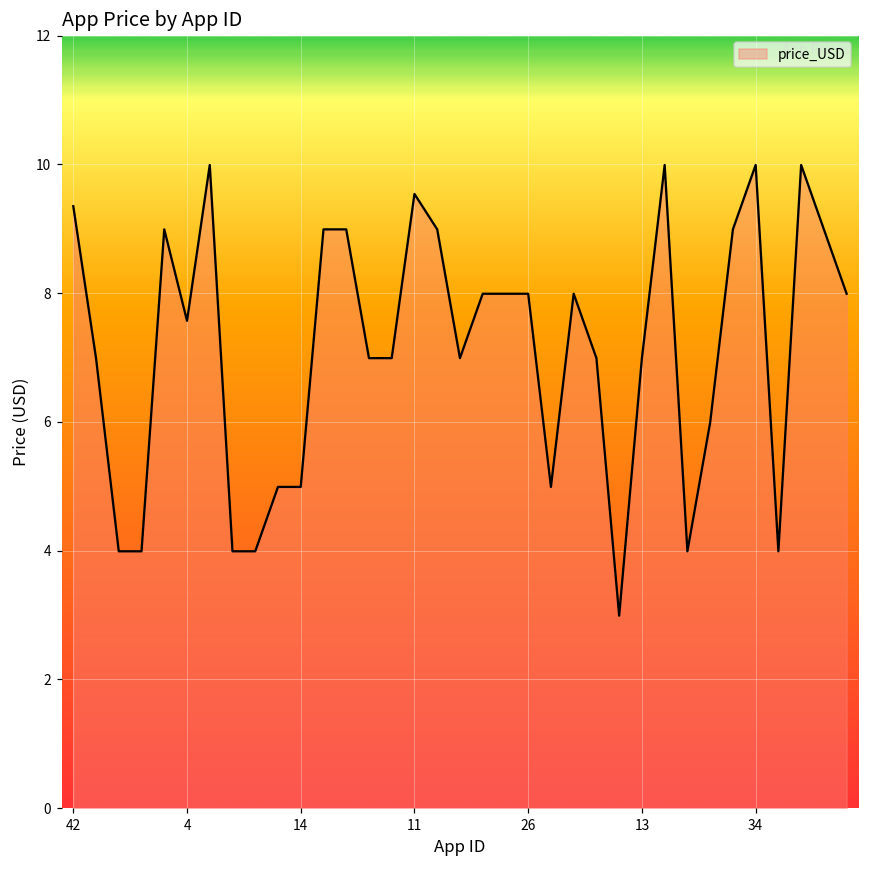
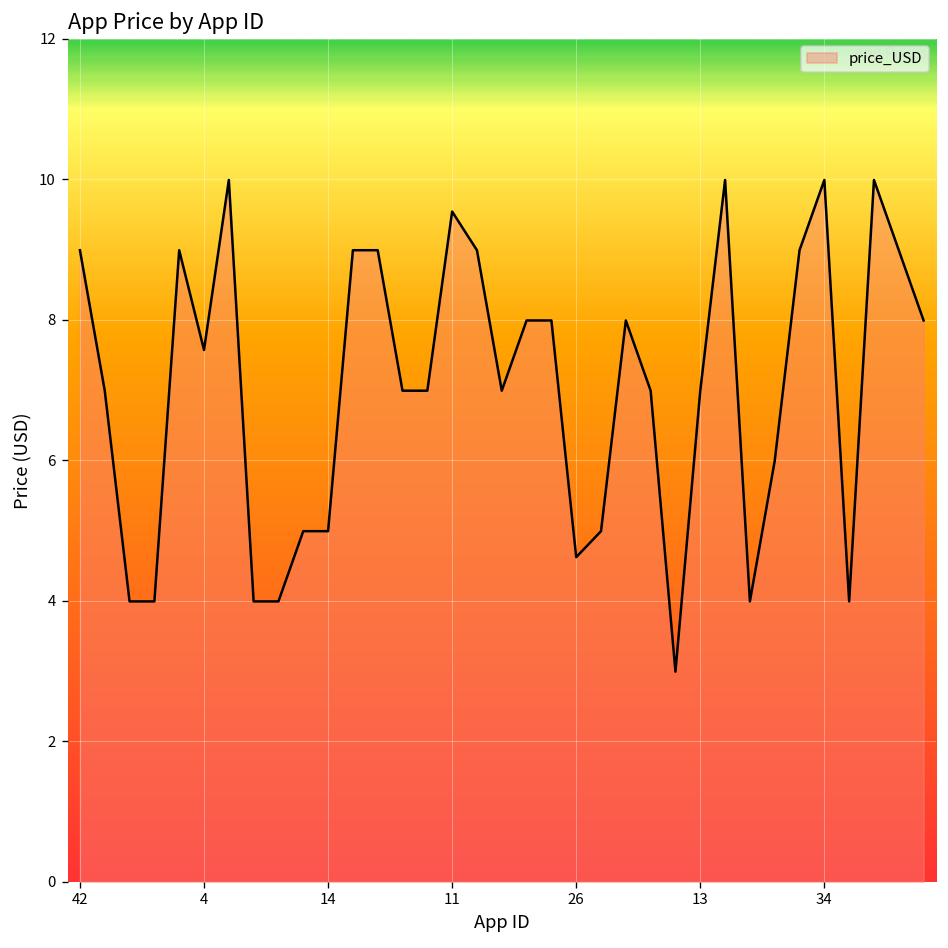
42: 9.4 -> 9.0
26: 8.0 -> 4.6
